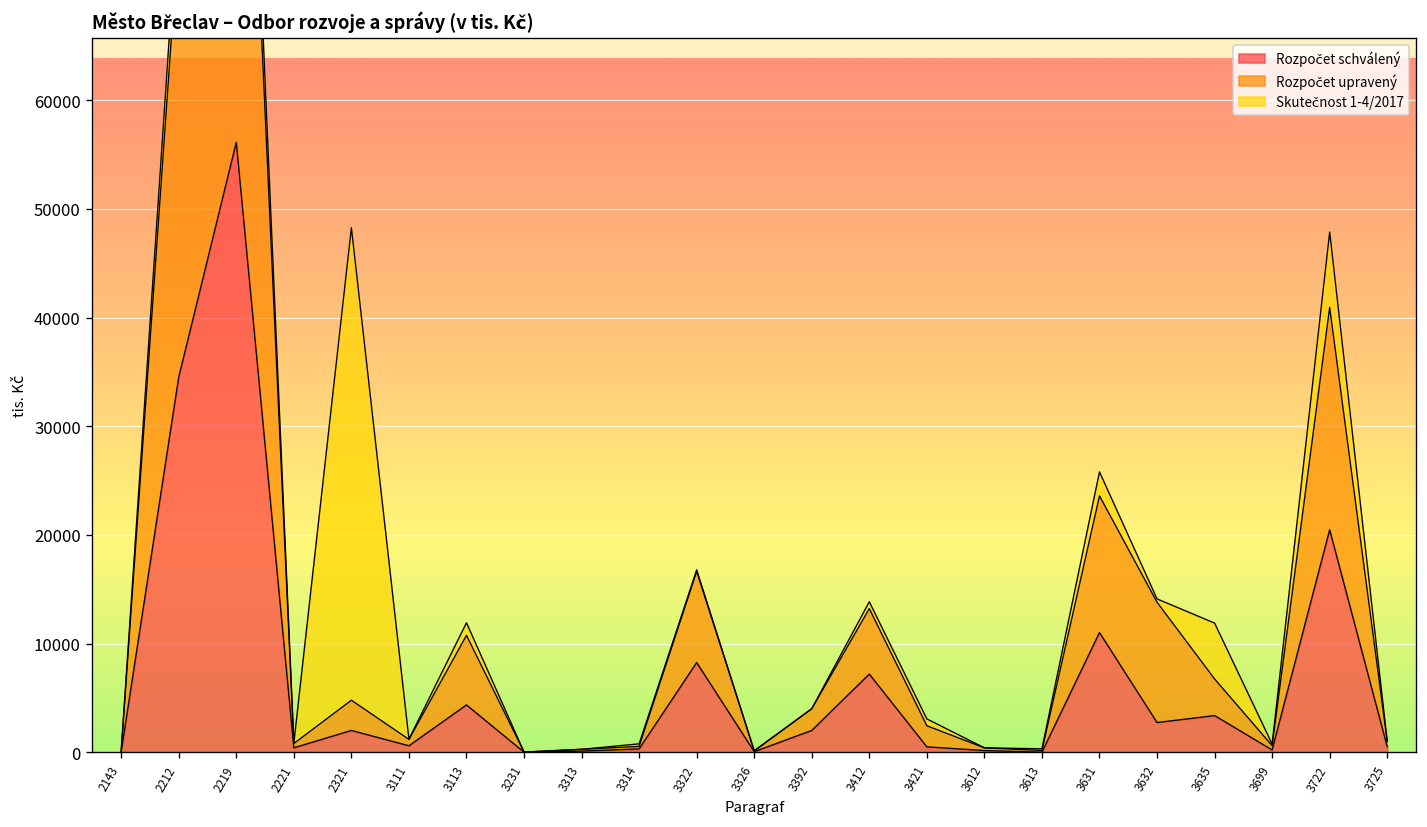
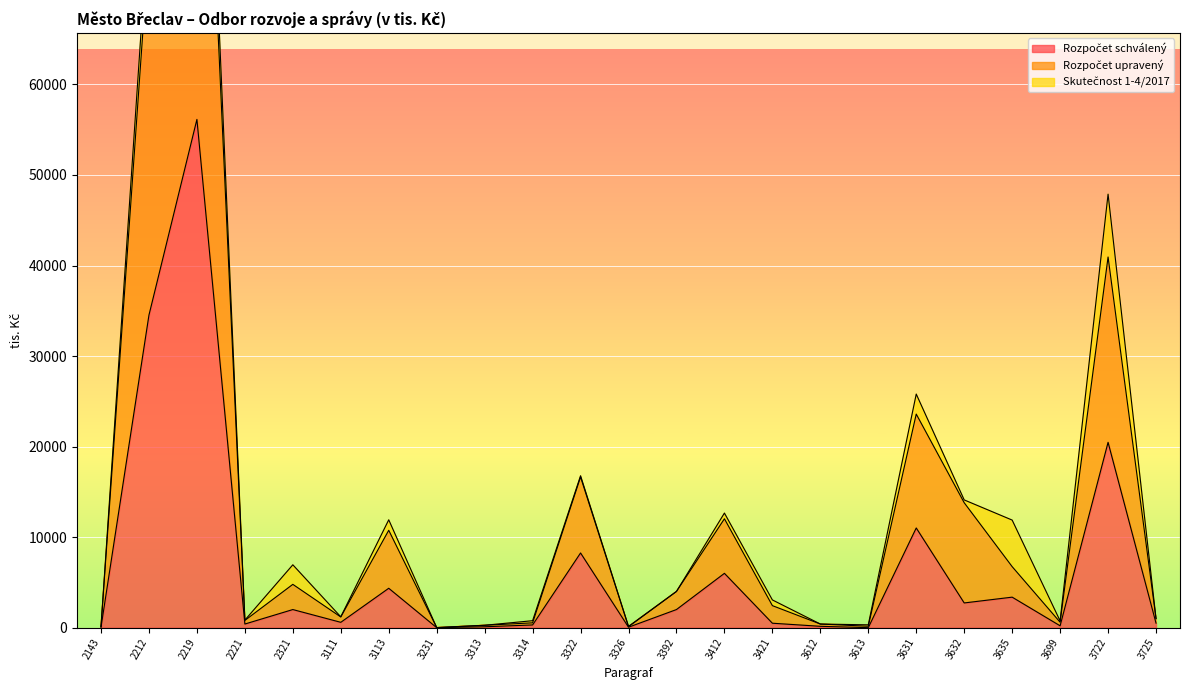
Skutečnost 1-4/2017, 2321: 44000 -> 2000
Rozpočet schválený, 3412: 7000 -> 6000
